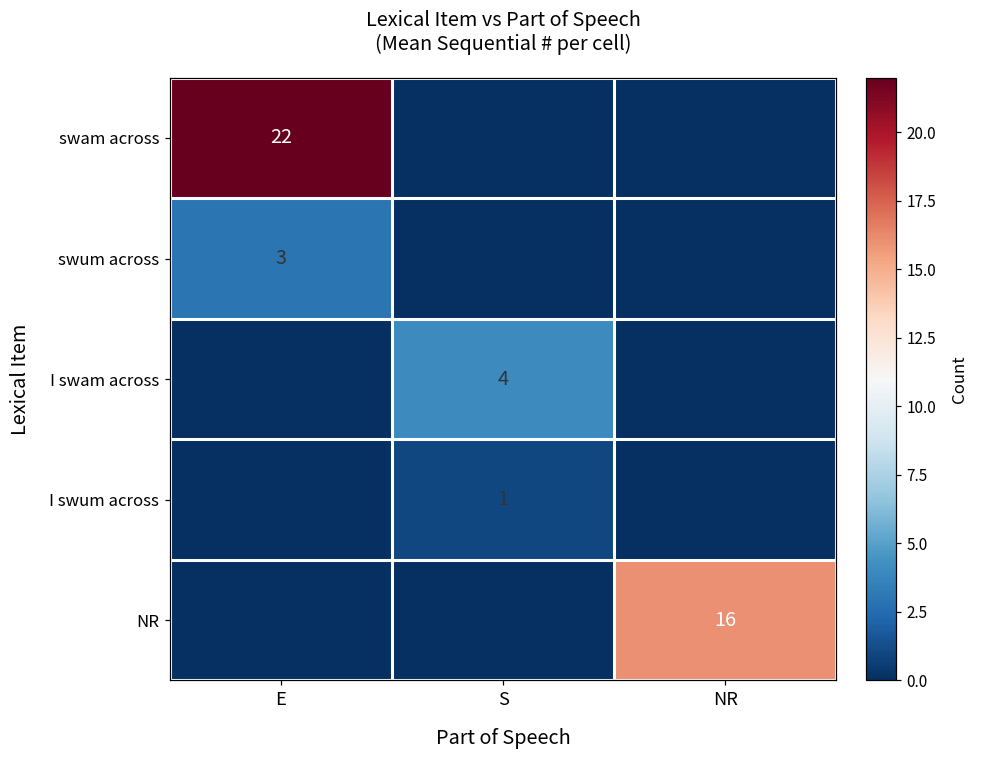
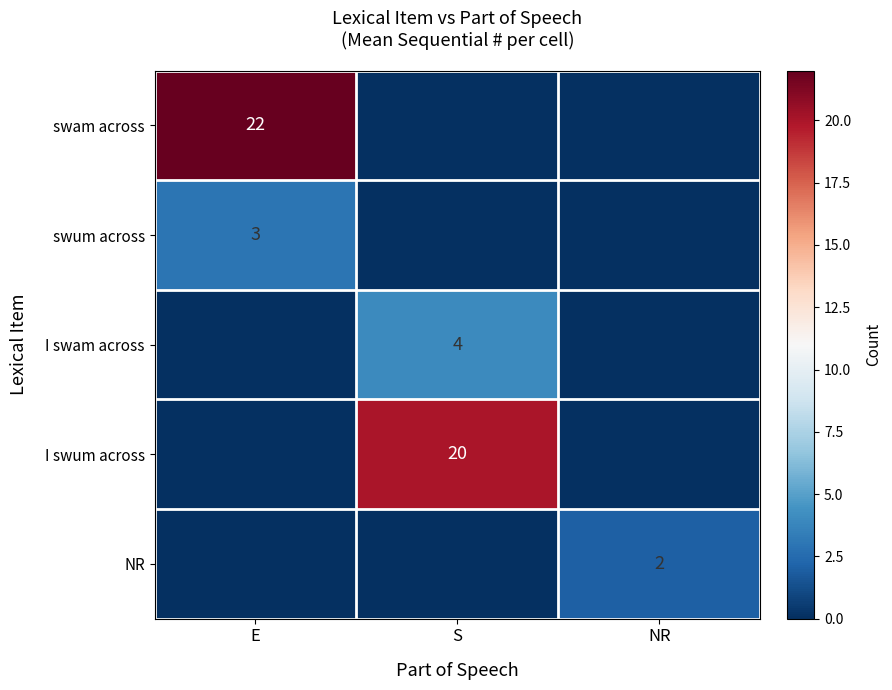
I swum across, S: 1 -> 20
NR, NR: 16 -> 2
